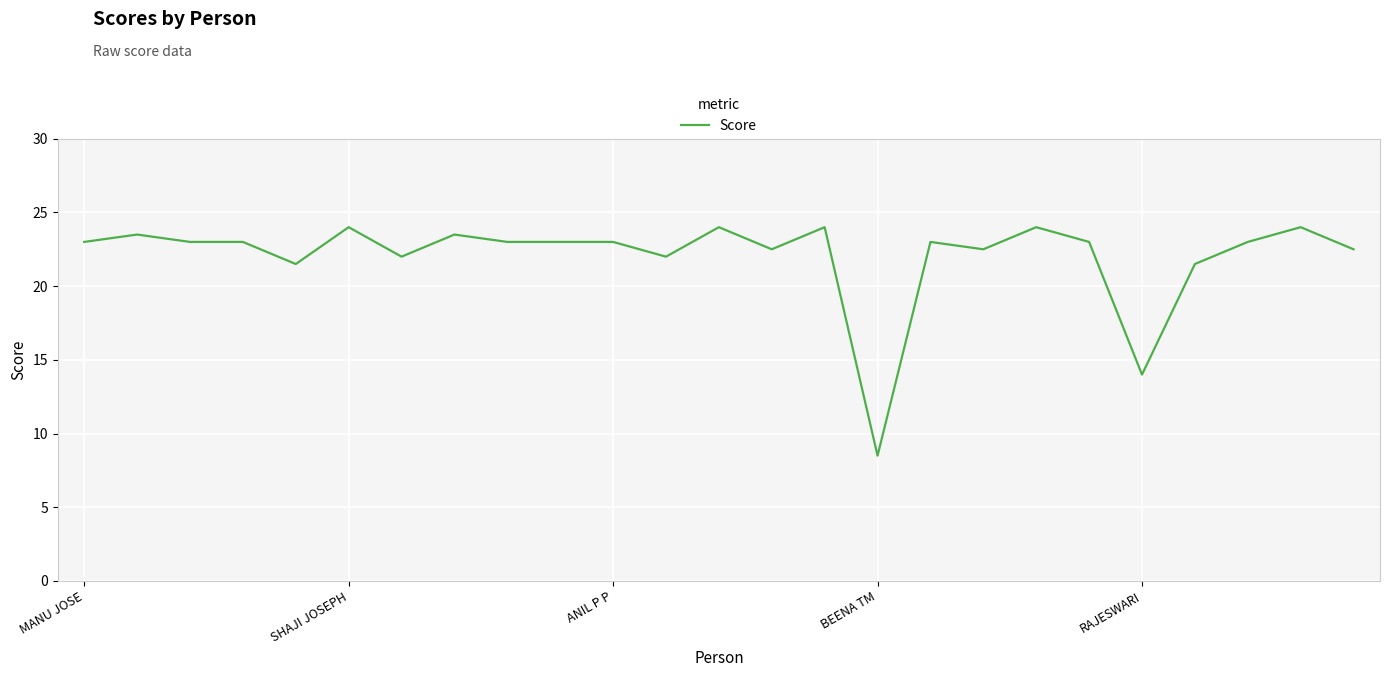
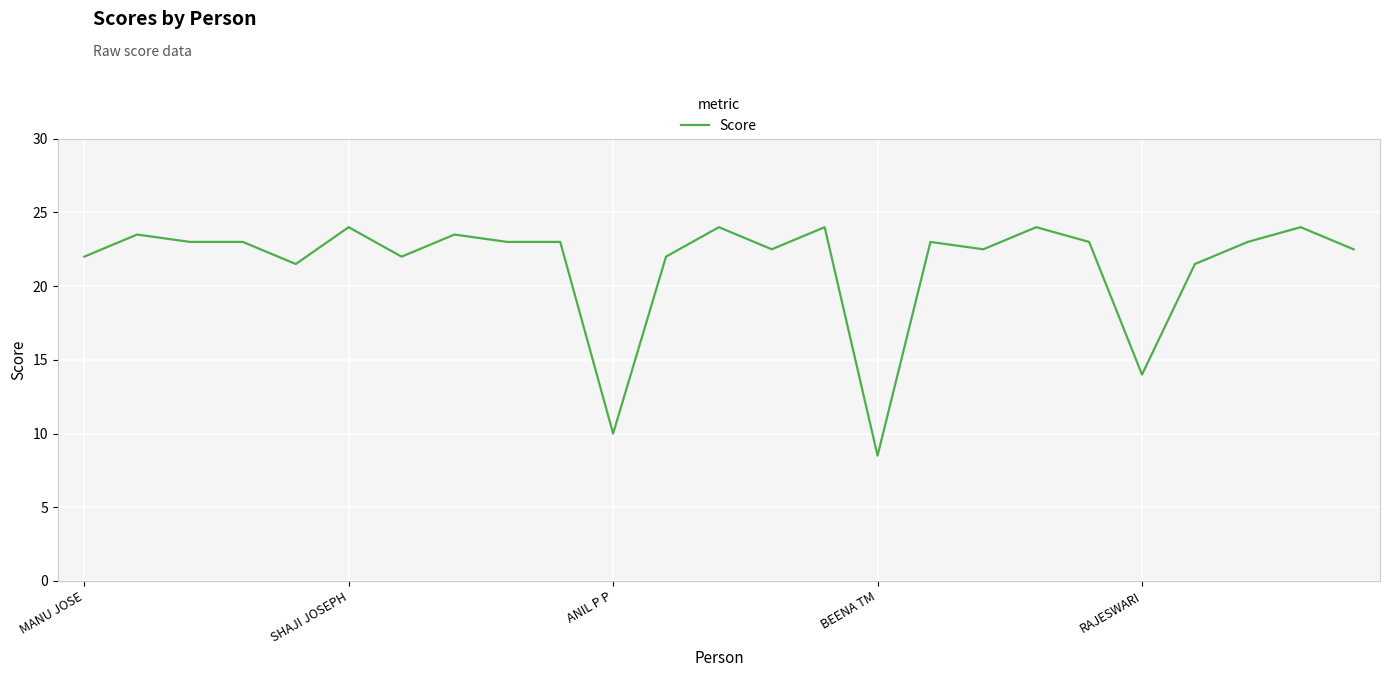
MANU JOSE: 23 -> 22
ANIL P P: 23 -> 10
